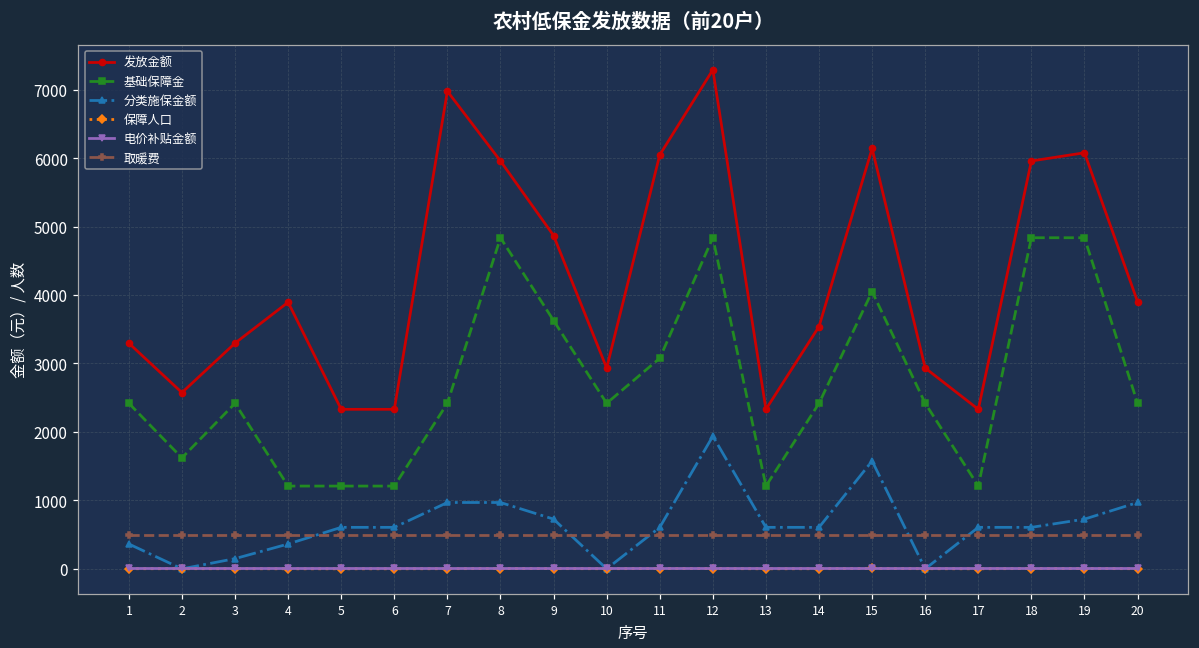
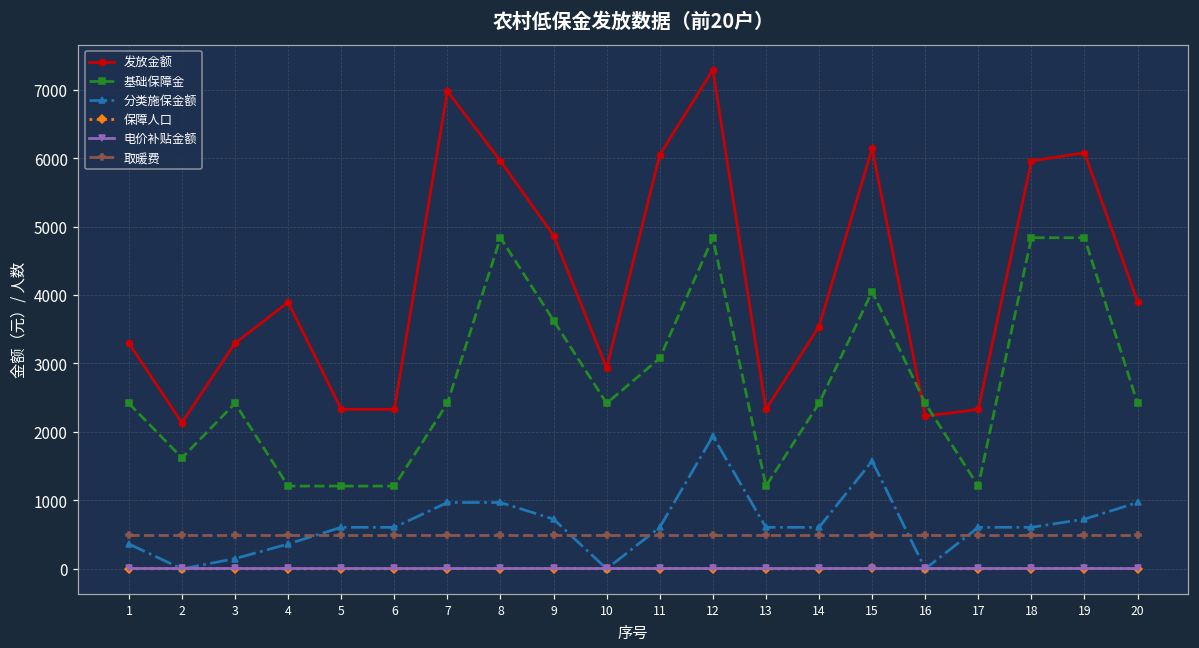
发放金额, 2: 2600 -> 2100
发放金额, 16: 2900 -> 2200
